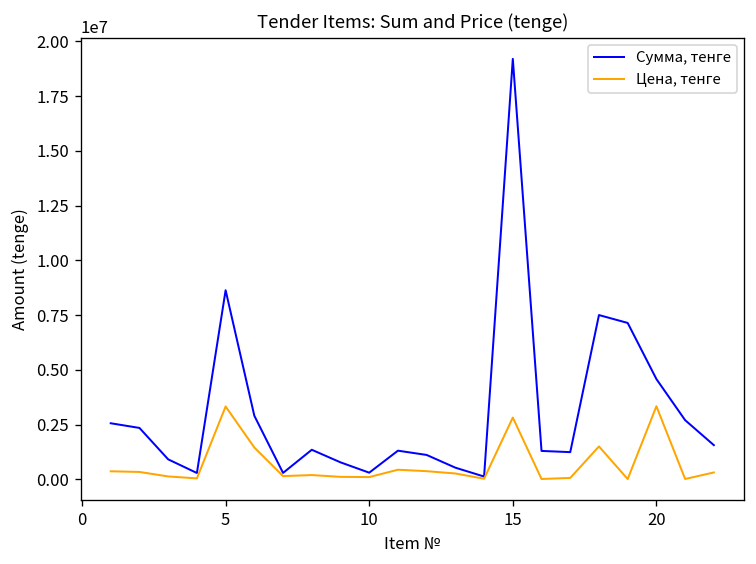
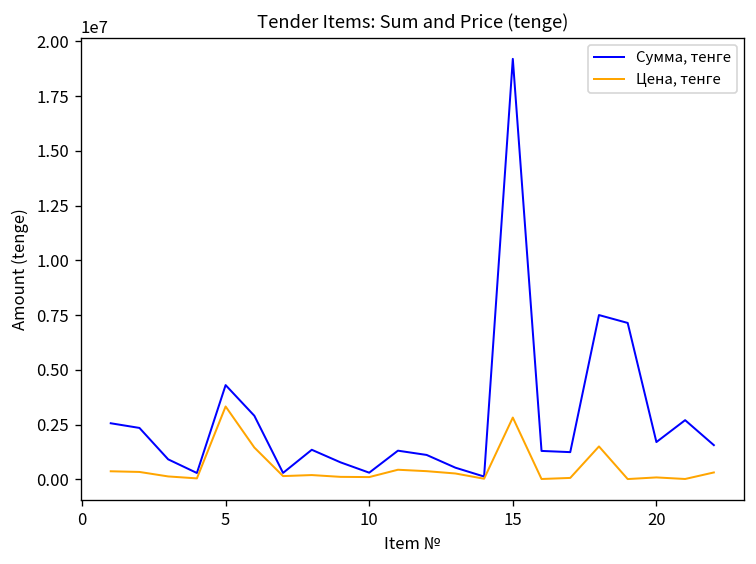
Сумма, тенге, 5: 8600000 -> 4300000
Сумма, тенге, 20: 4600000 -> 1700000
Цена, тенге, 20: 3300000 -> 100000
